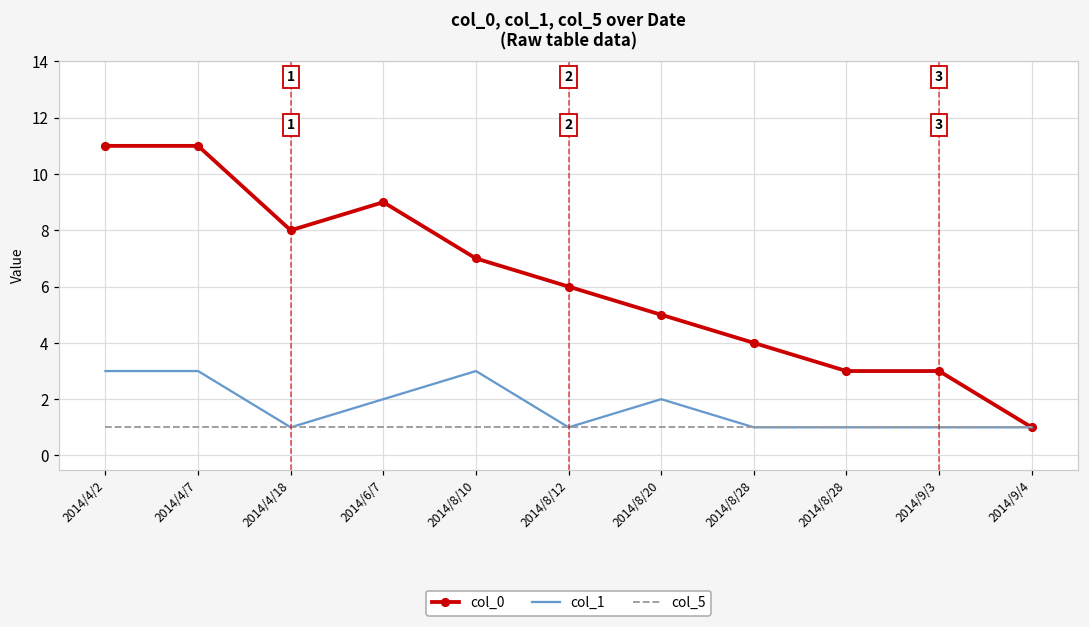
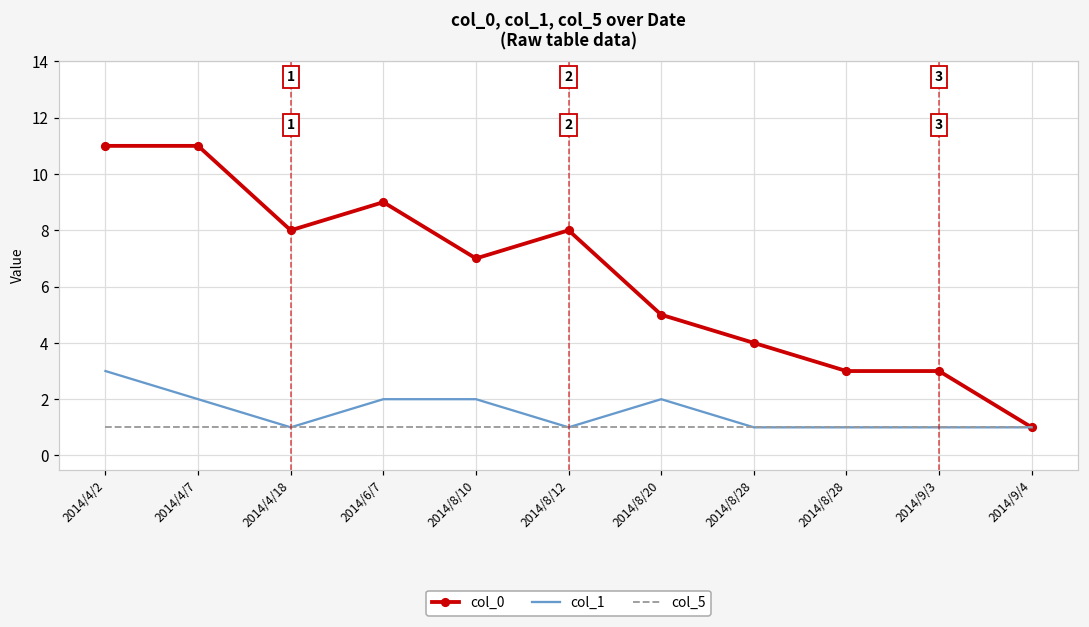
col_1, 2014/4/7: 3 -> 2
col_1, 2014/8/10: 3 -> 2
col_0, 2014/8/12: 6 -> 8
